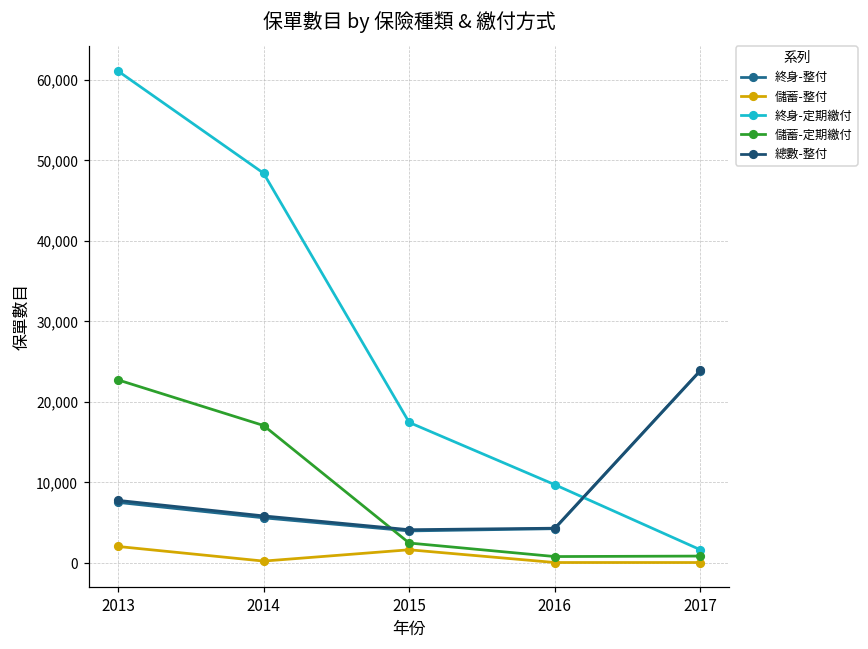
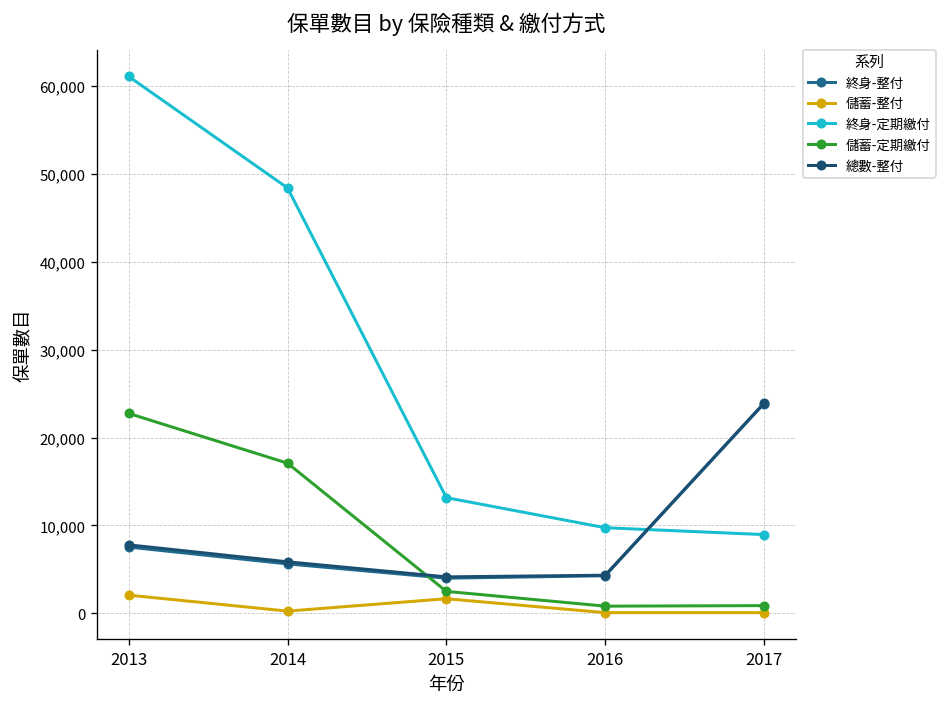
終身-定期繳付, 2015: 17,000 -> 13,000
終身-定期繳付, 2017: 2,000 -> 9,000
